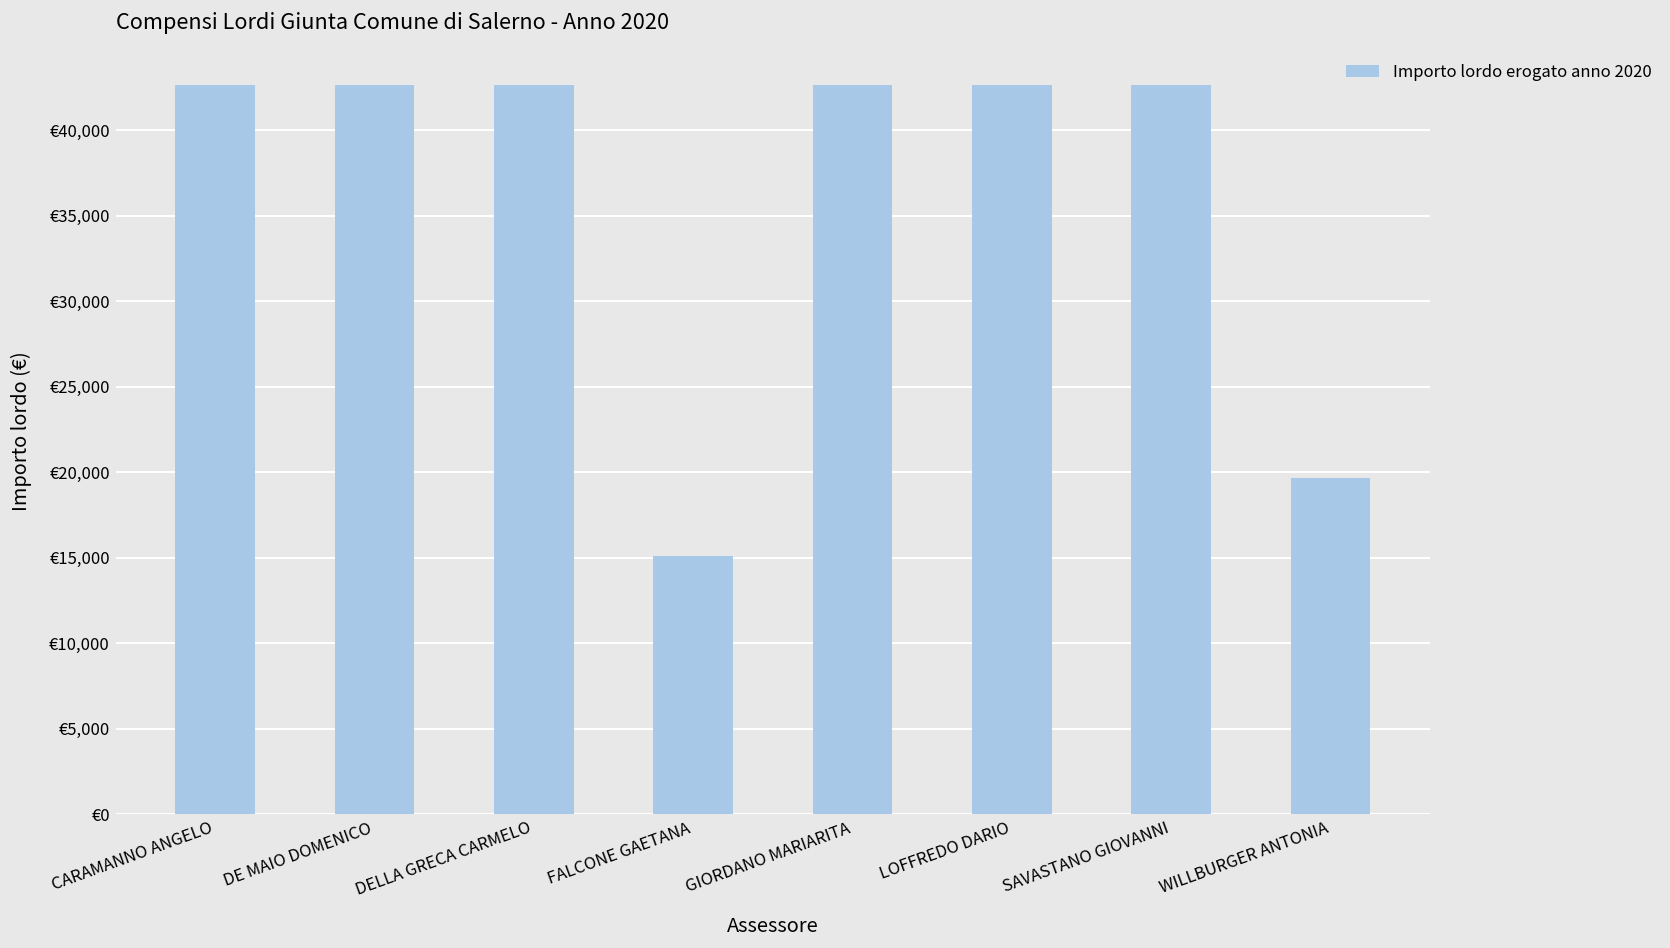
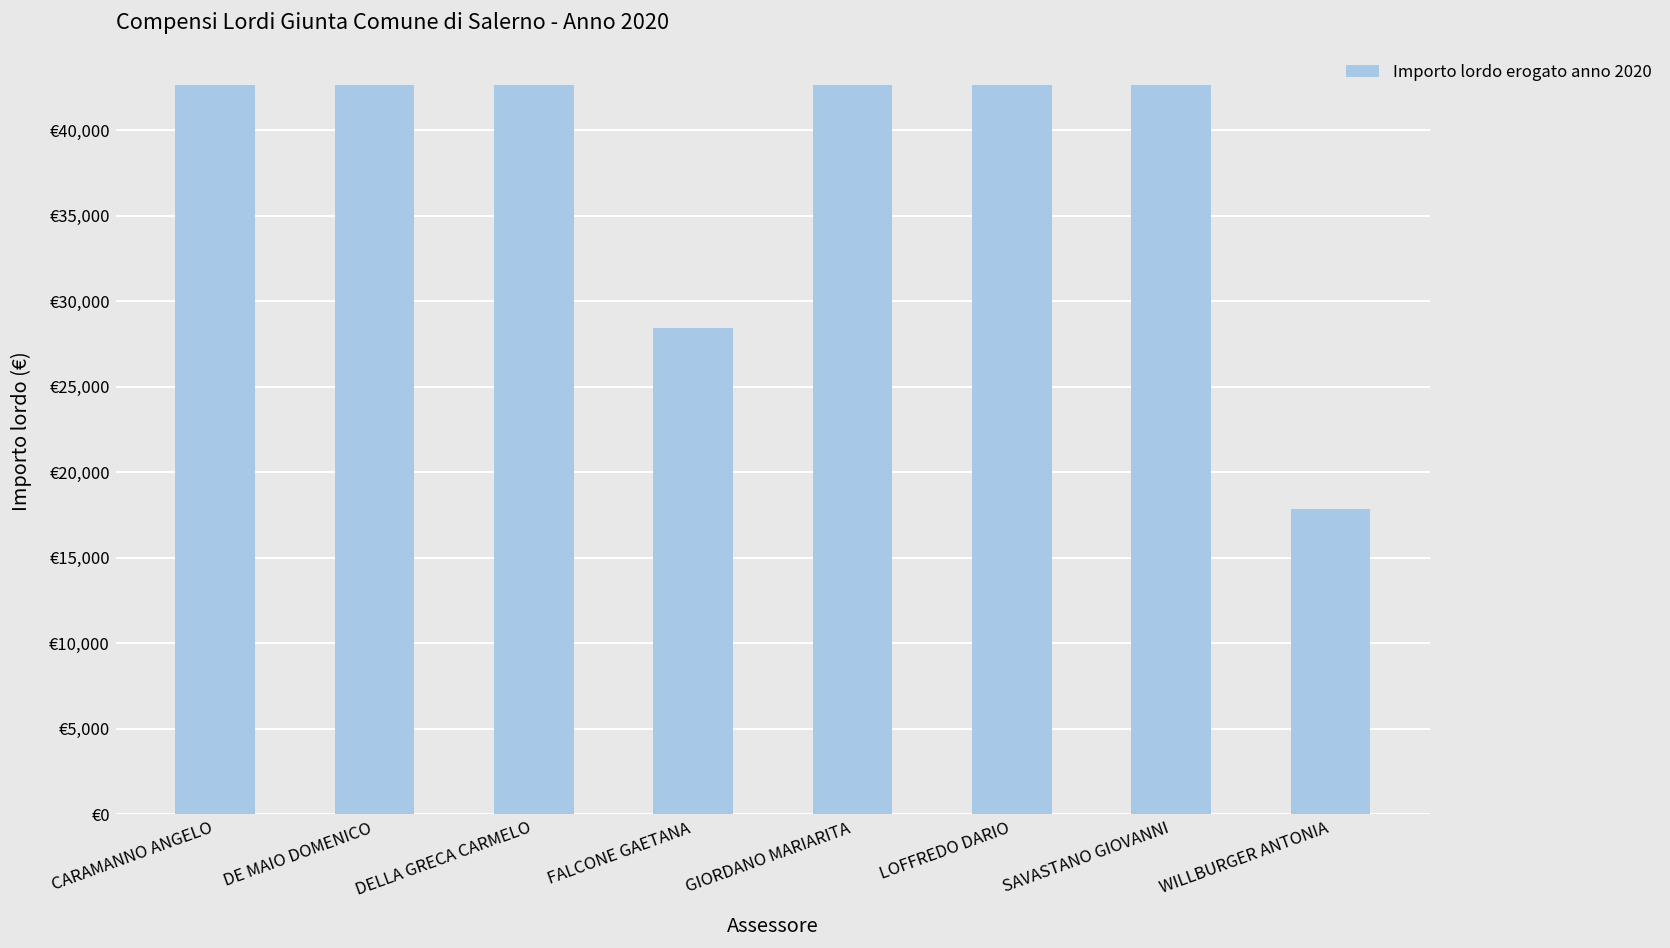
FALCONE GAETANA: €15,100 -> €28,400
WILLBURGER ANTONIA: €19,700 -> €17,900
